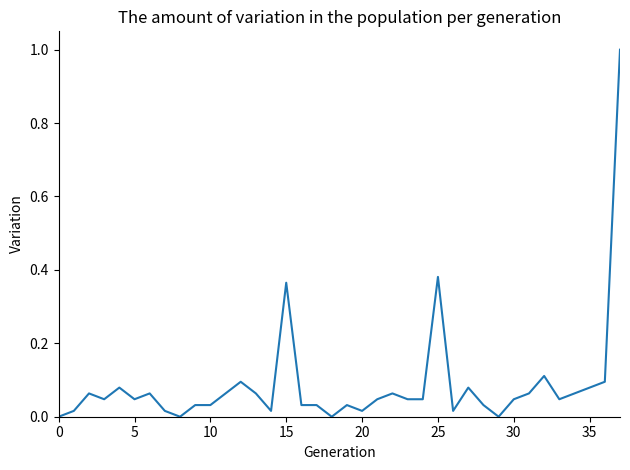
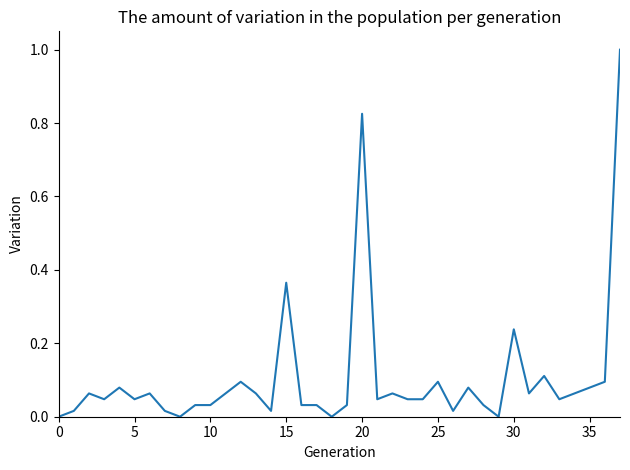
20: 0.02 -> 0.83
25: 0.38 -> 0.10
30: 0.05 -> 0.24
